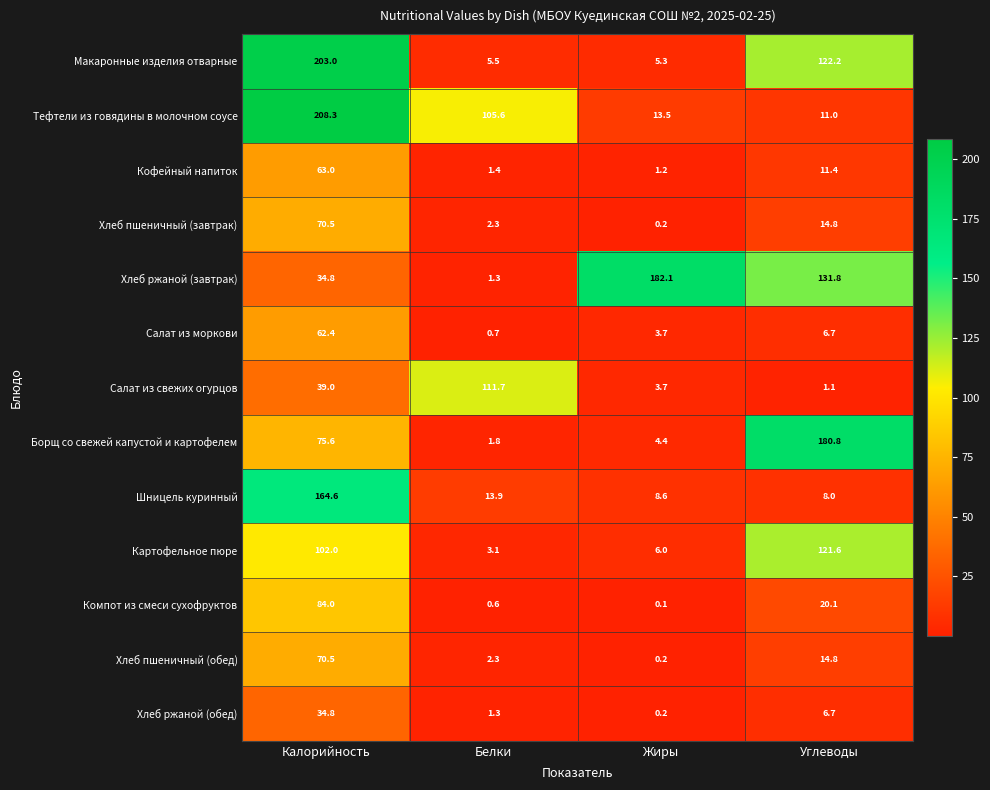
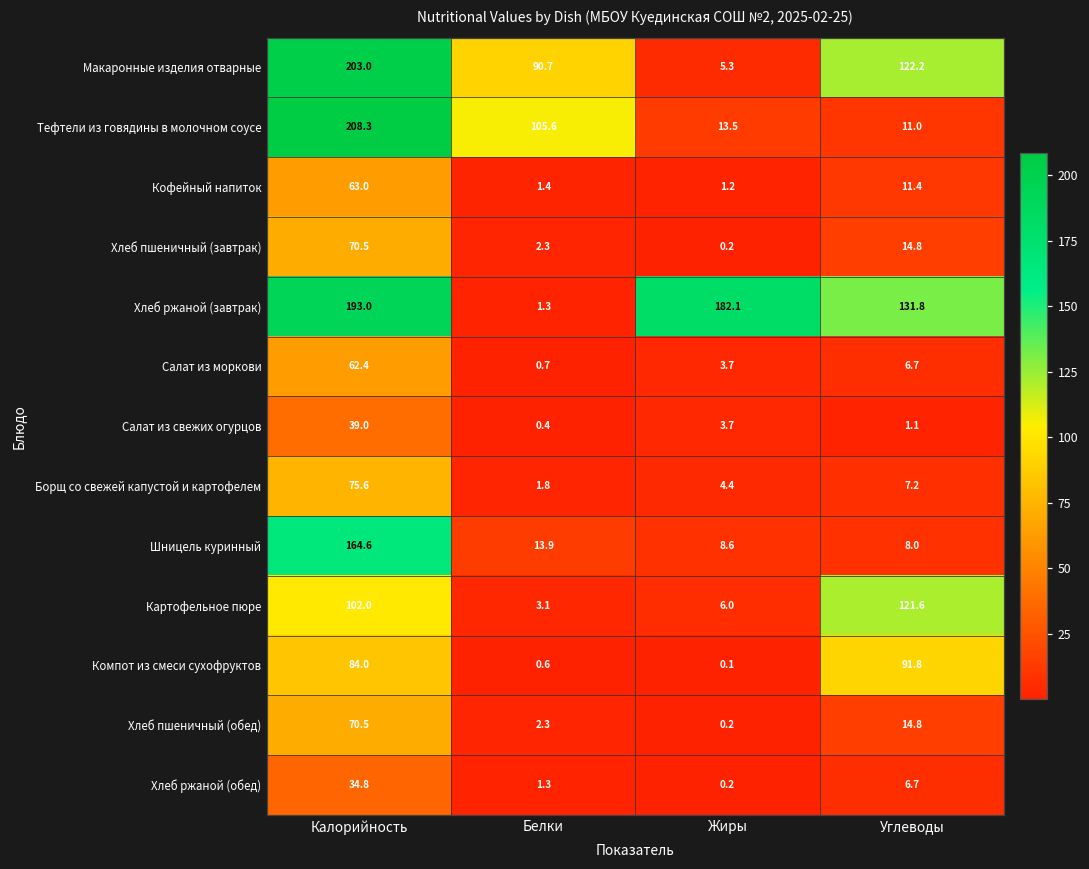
Макаронные изделия отварные, Белки: 5.5 -> 90.7
Хлеб ржаной (завтрак), Калорийность: 34.8 -> 193.0
Салат из свежих огурцов, Белки: 111.7 -> 0.4
Борщ со свежей капустой и картофелем, Углеводы: 180.8 -> 7.2
Компот из смеси сухофруктов, Углеводы: 20.1 -> 91.8
